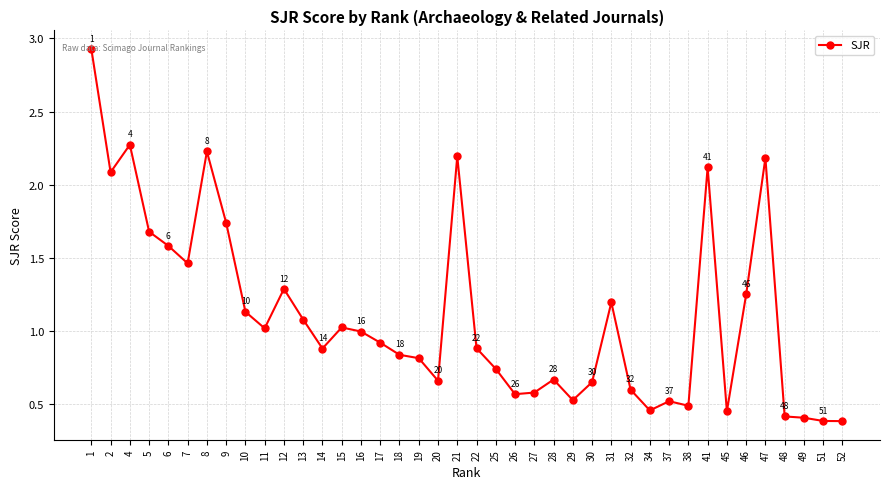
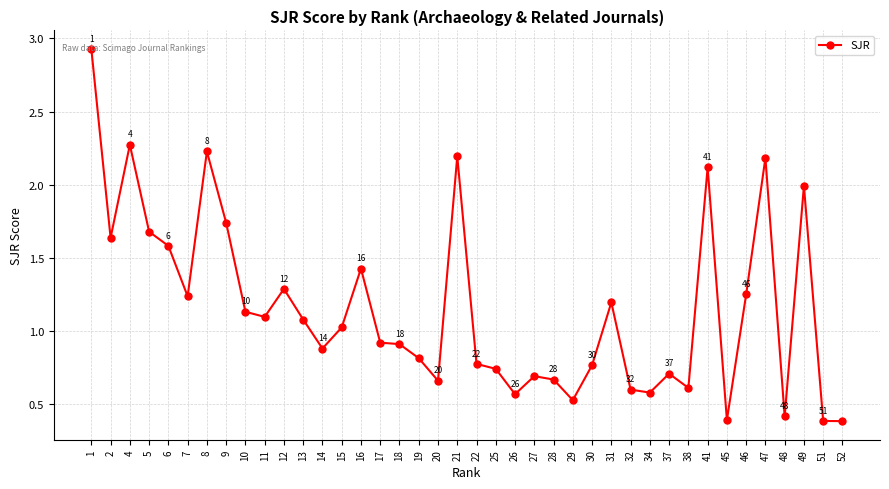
2: 2.09 -> 1.64
7: 1.46 -> 1.24
11: 1.02 -> 1.10
16: 1.00 -> 1.43
18: 0.84 -> 0.91
22: 0.88 -> 0.78
27: 0.58 -> 0.69
30: 0.65 -> 0.77
34: 0.46 -> 0.58
37: 0.52 -> 0.71
38: 0.49 -> 0.61
45: 0.45 -> 0.39
49: 0.41 -> 1.99
